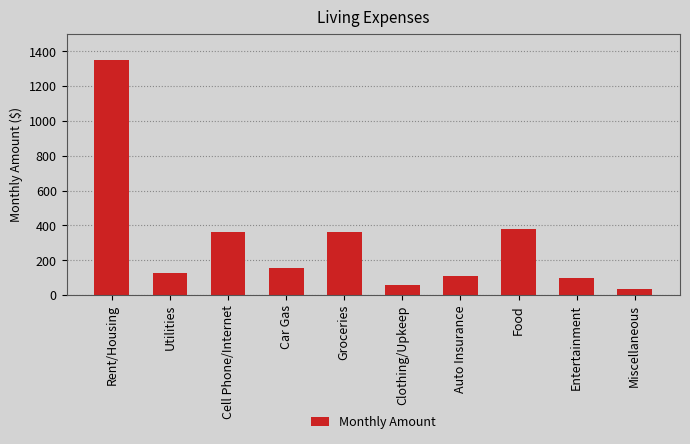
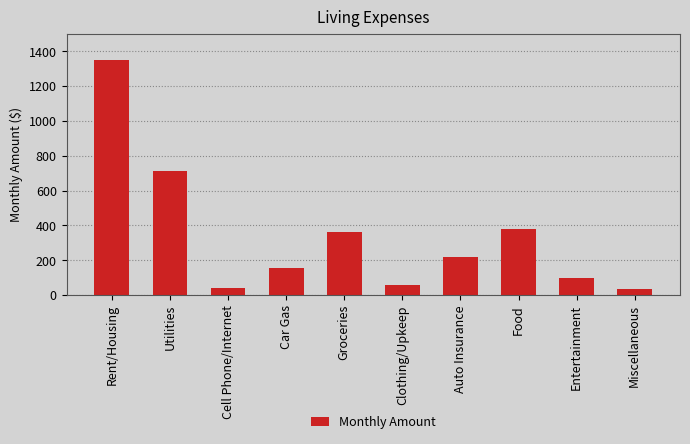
Utilities: 130 -> 710
Cell Phone/Internet: 360 -> 40
Auto Insurance: 110 -> 220
